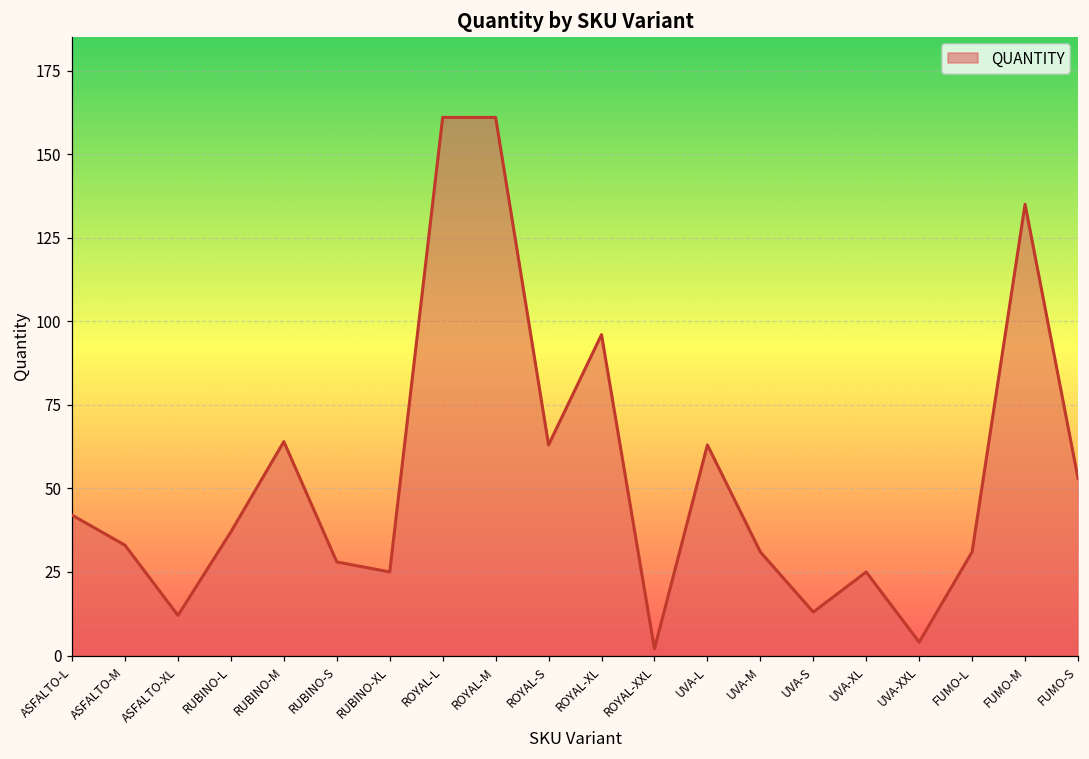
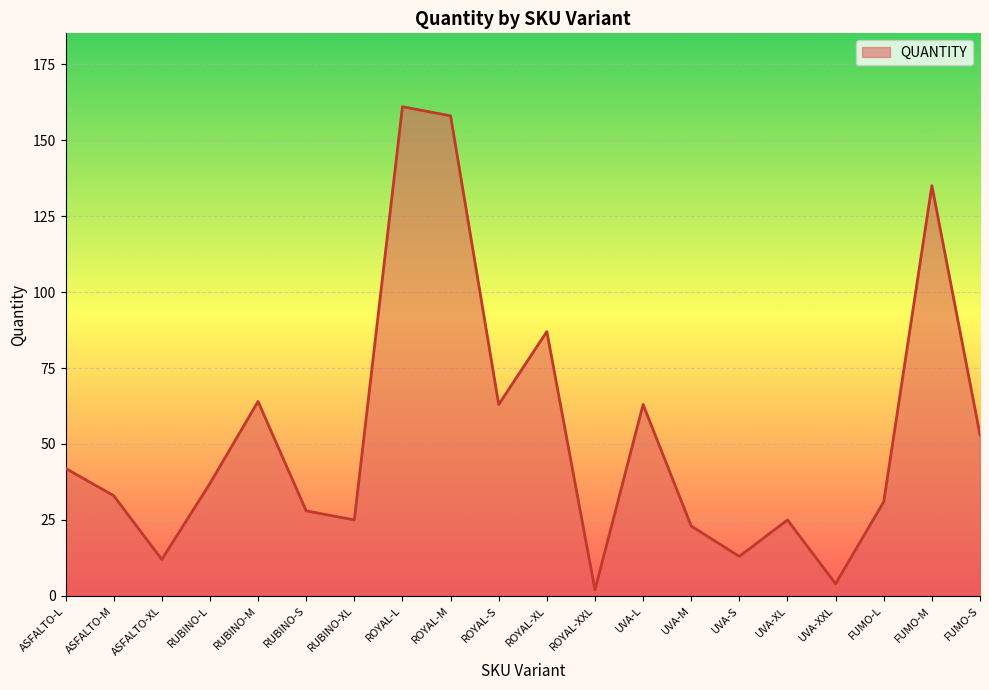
ROYAL-M: 161 -> 158
ROYAL-XL: 96 -> 87
UVA-M: 31 -> 23
